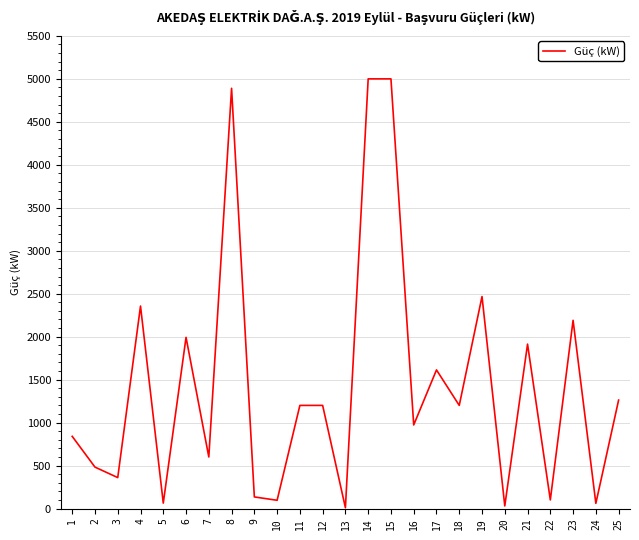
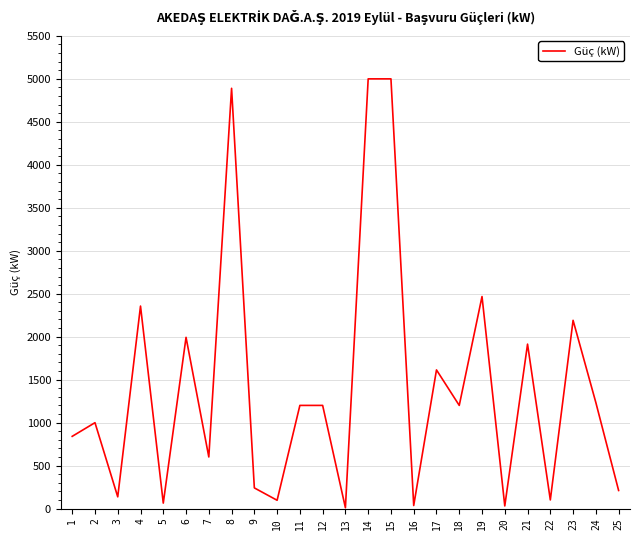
2: 500 -> 1000
3: 400 -> 100
9: 100 -> 200
16: 1000 -> 0
24: 100 -> 1200
25: 1300 -> 200
